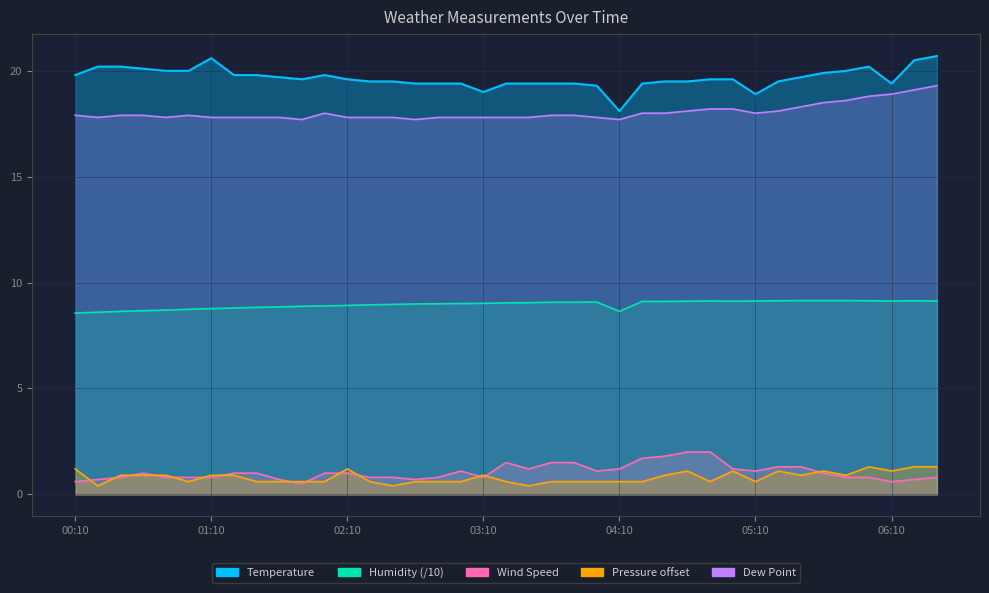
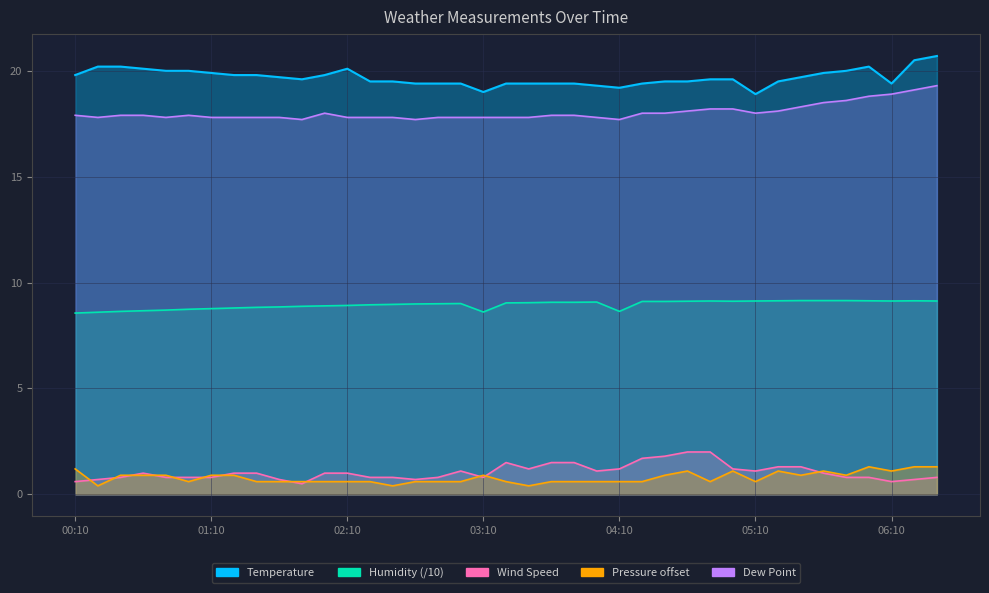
Temperature, 01:10: 20.6 -> 19.9
Temperature, 02:10: 19.6 -> 20.1
Pressure offset, 02:10: 1.2 -> 0.6
Humidity (/10), 03:10: 9.0 -> 8.6
Temperature, 04:10: 18.1 -> 19.2
